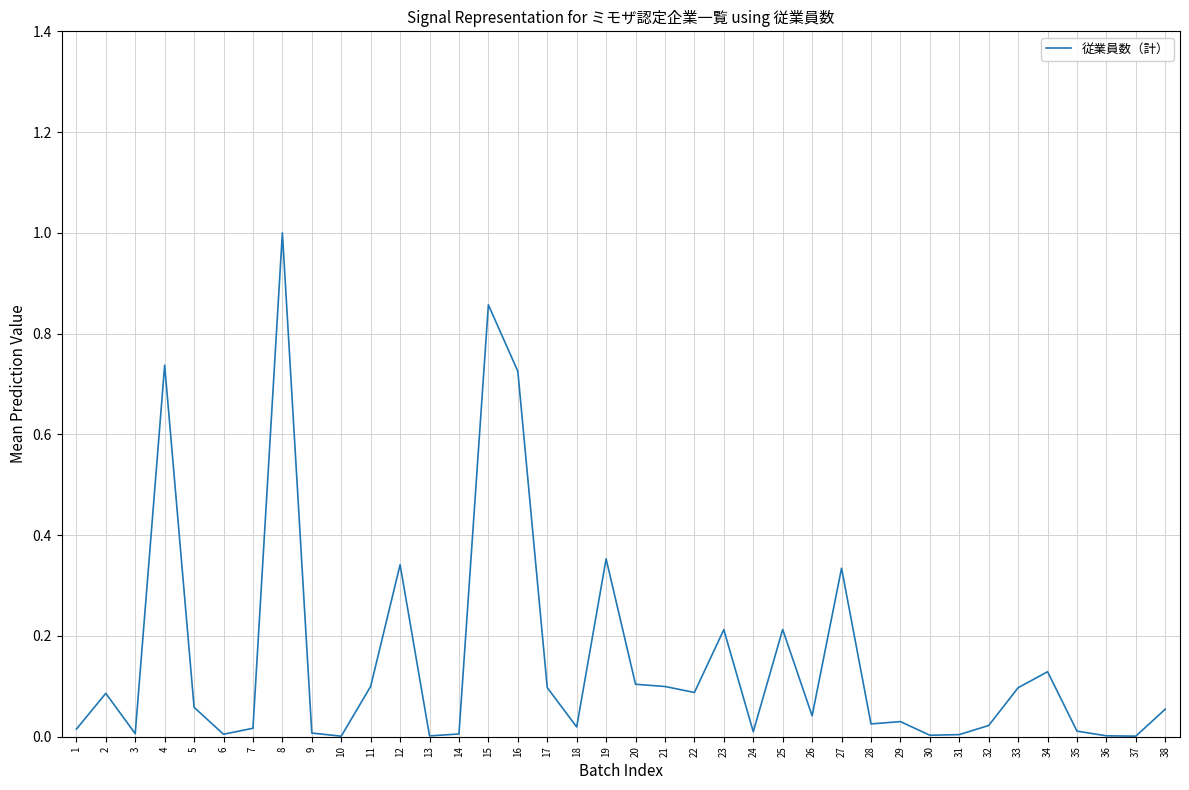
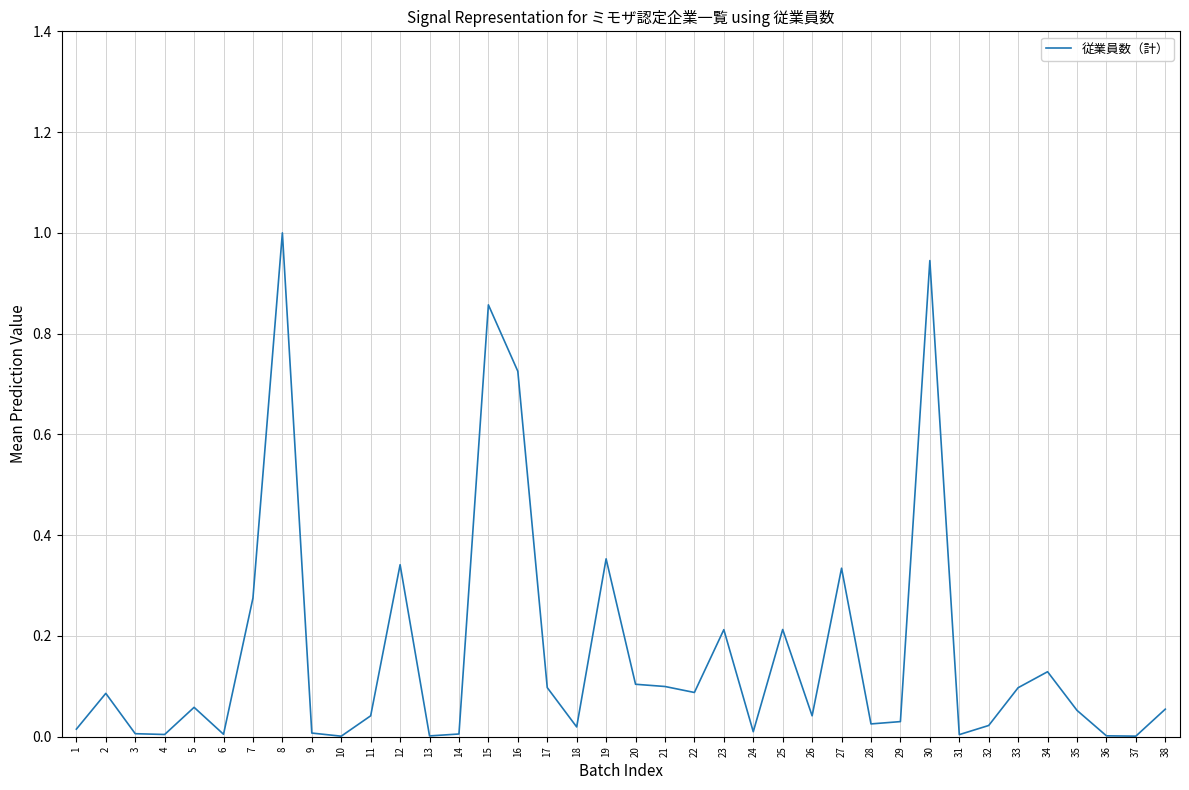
4: 0.74 -> 0.00
7: 0.02 -> 0.28
11: 0.10 -> 0.04
30: 0.00 -> 0.95
35: 0.01 -> 0.05
